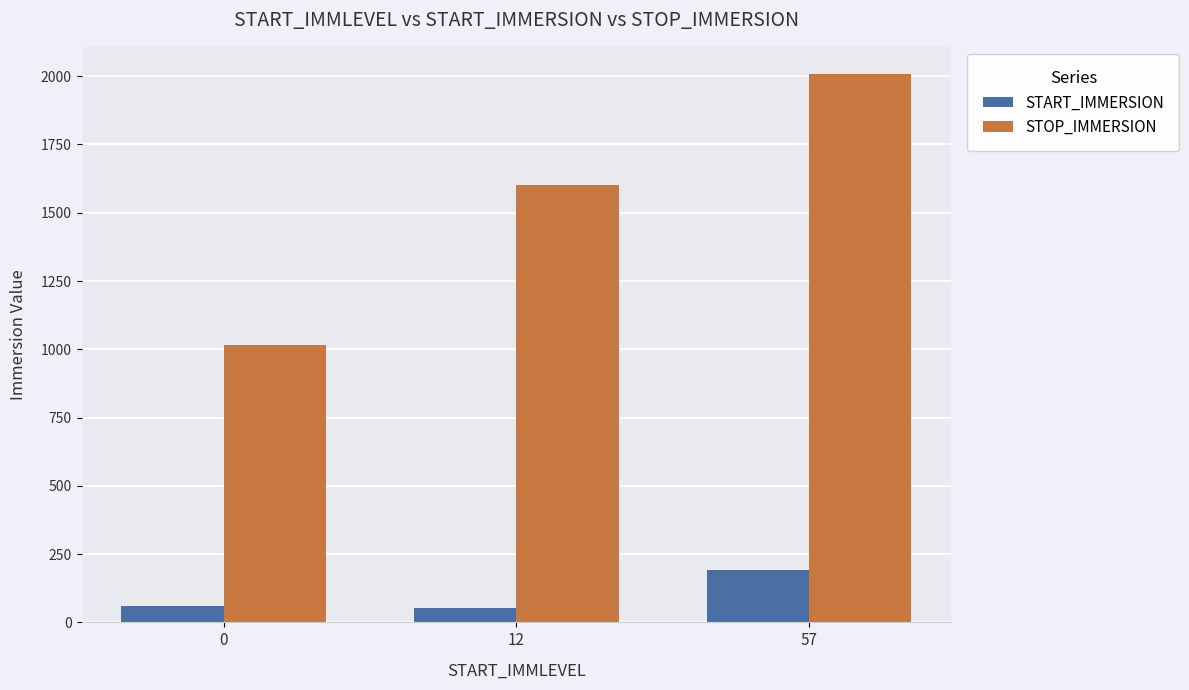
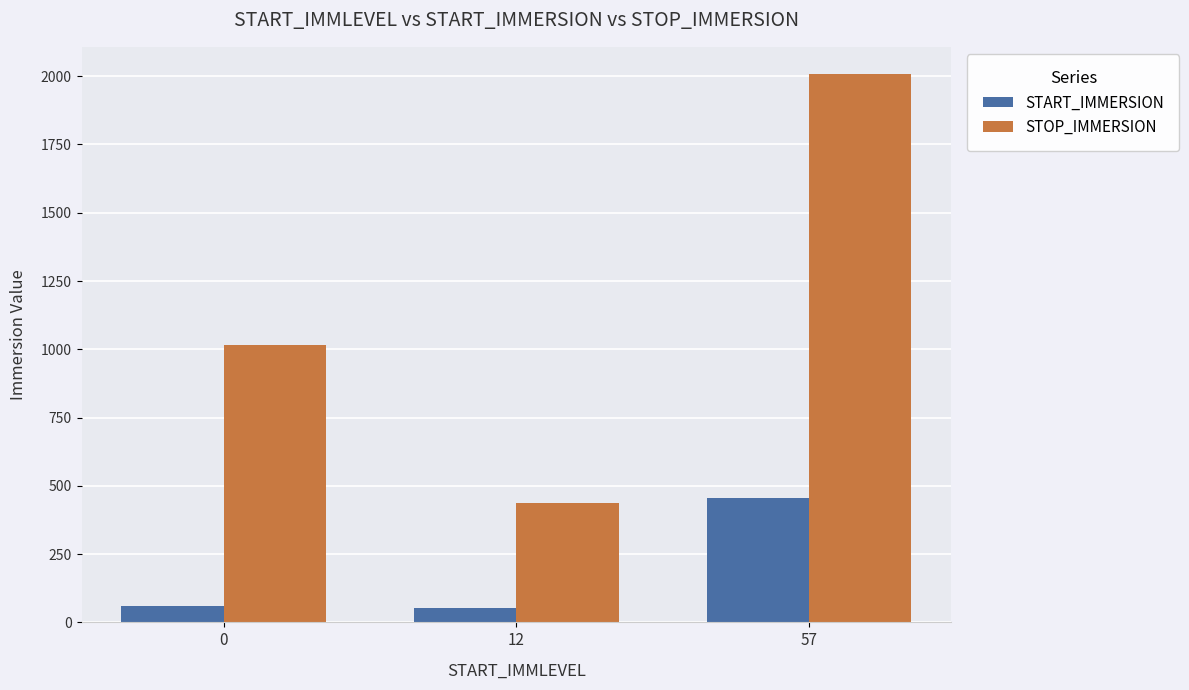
STOP_IMMERSION, 12: 1600 -> 440
START_IMMERSION, 57: 190 -> 460
